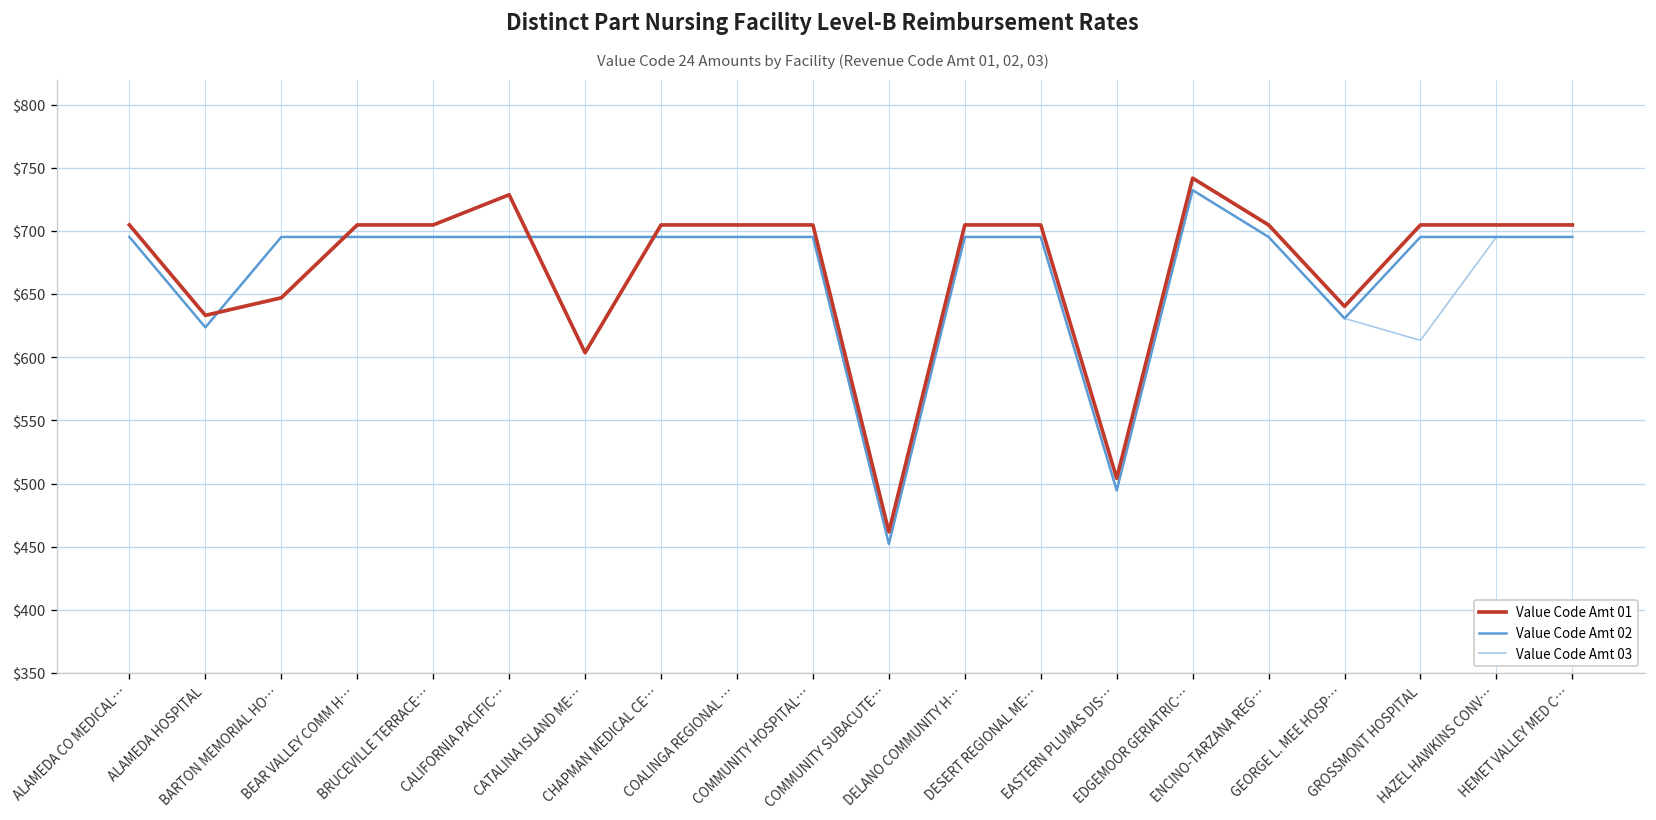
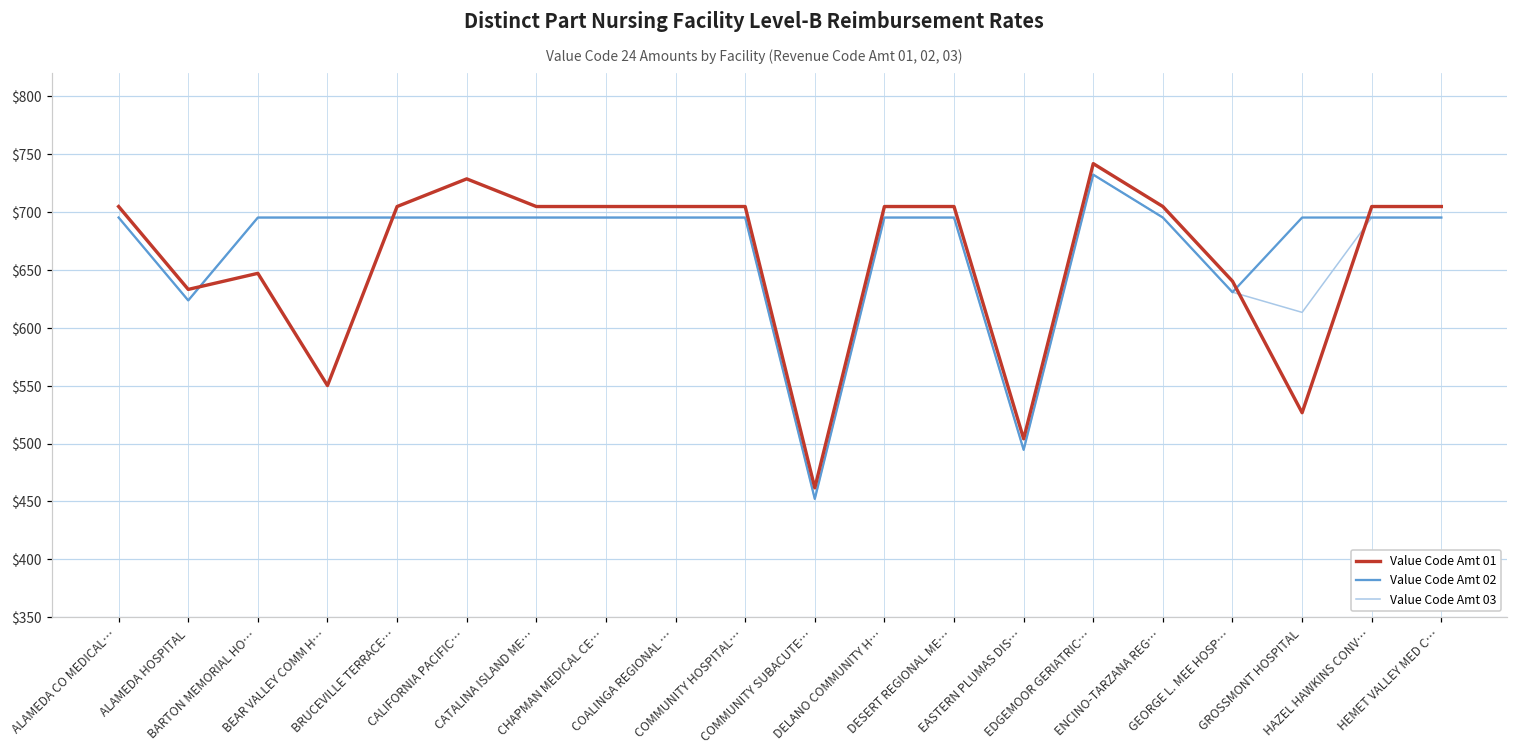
Value Code Amt 01, BEAR VALLEY COMM H…: $705 -> $550
Value Code Amt 01, CATALINA ISLAND ME…: $604 -> $705
Value Code Amt 01, GROSSMONT HOSPITAL: $705 -> $527
